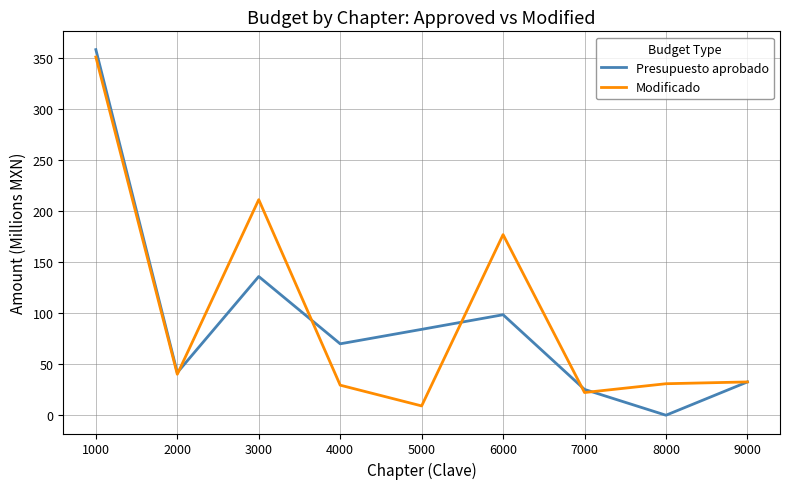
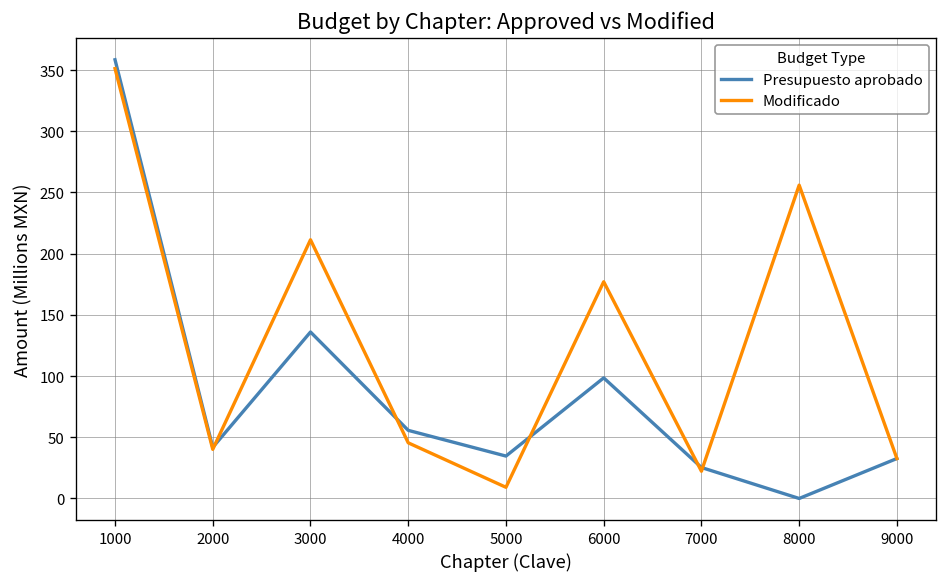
Presupuesto aprobado, 4000: 70 -> 56
Modificado, 4000: 29 -> 45
Presupuesto aprobado, 5000: 84 -> 35
Modificado, 8000: 31 -> 256
